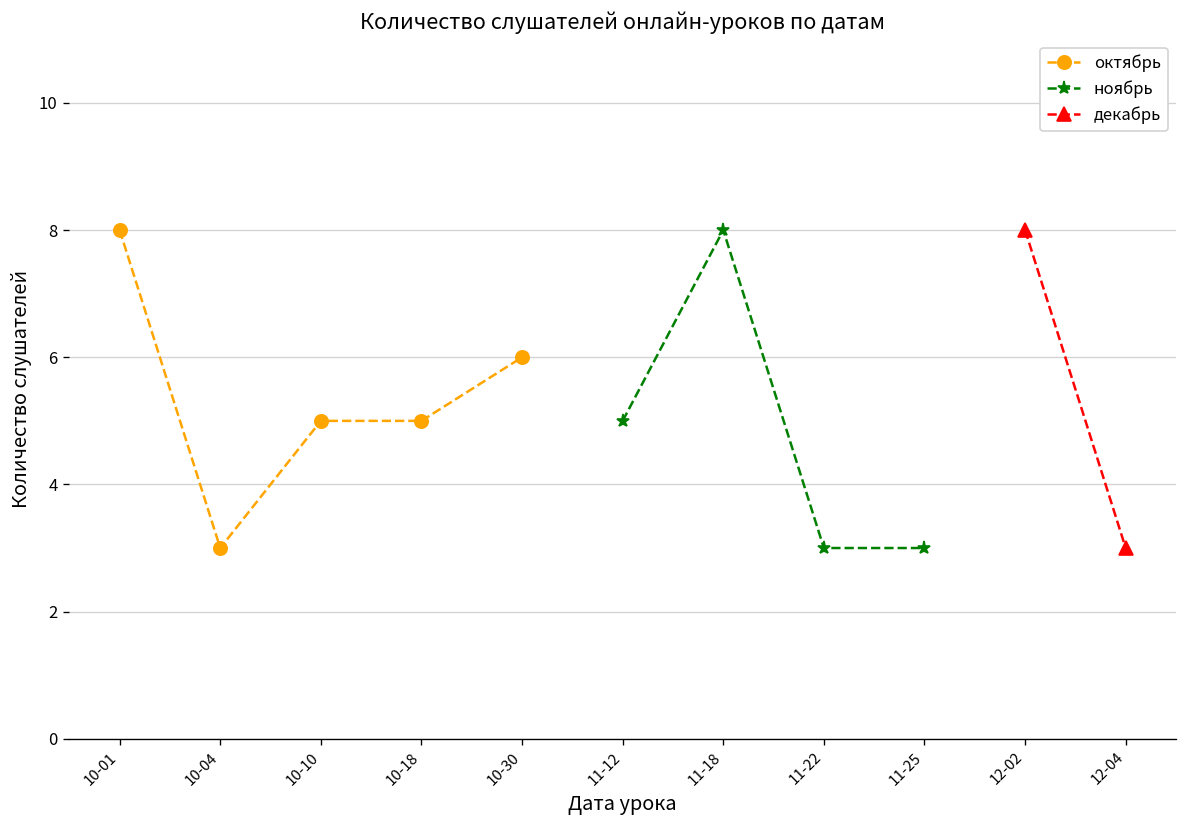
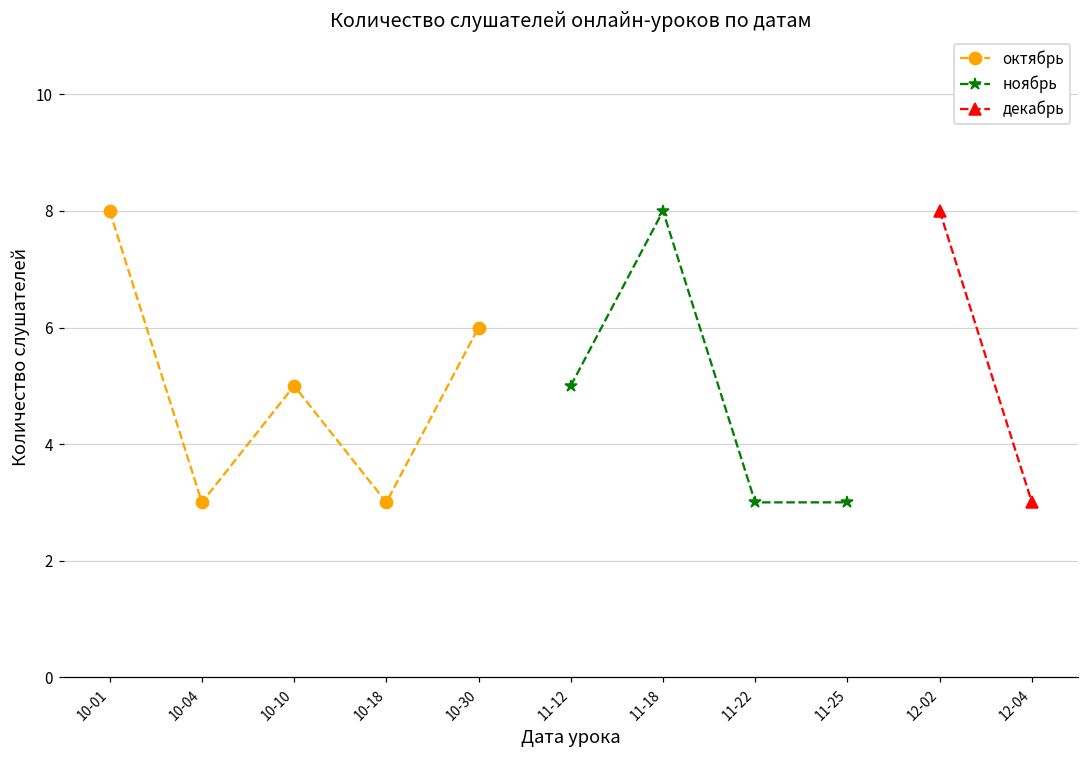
октябрь, 10-18: 5 -> 3
